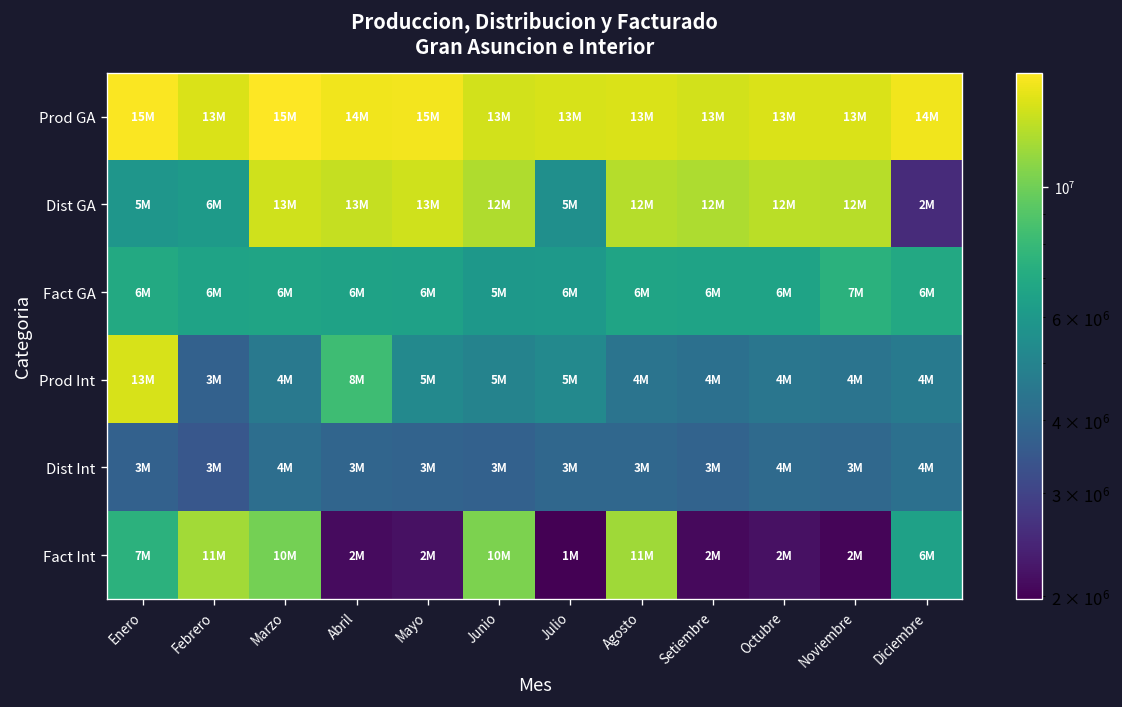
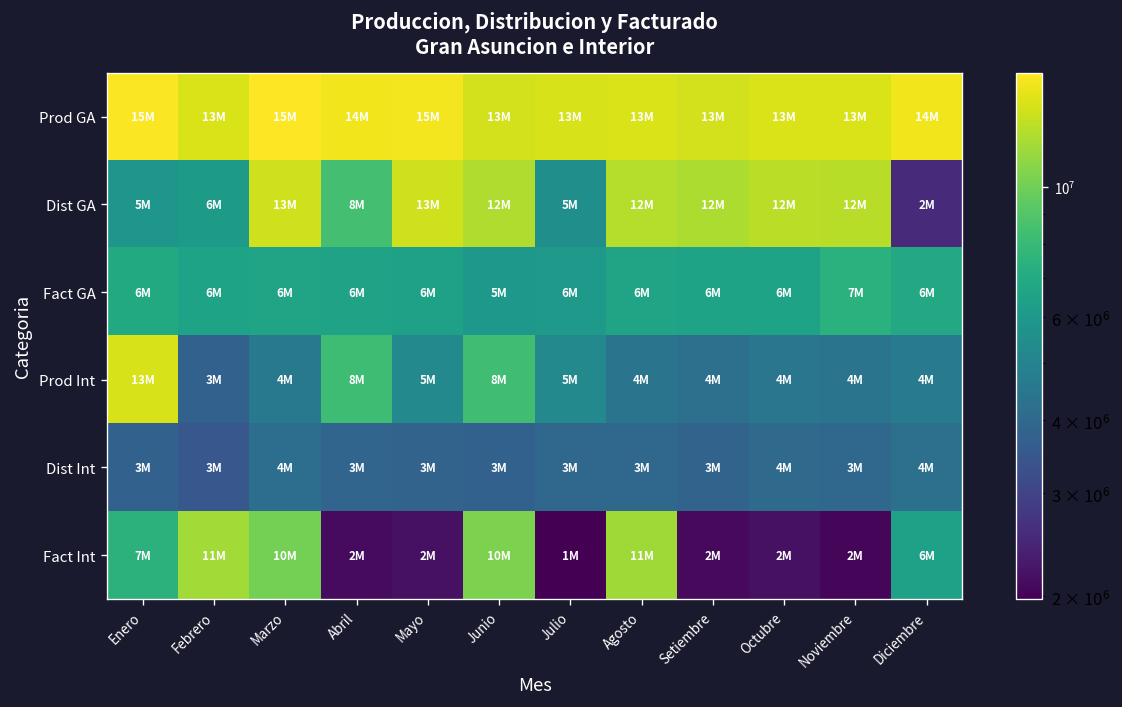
Dist GA, Abril: 13M -> 8M
Prod Int, Junio: 5M -> 8M
